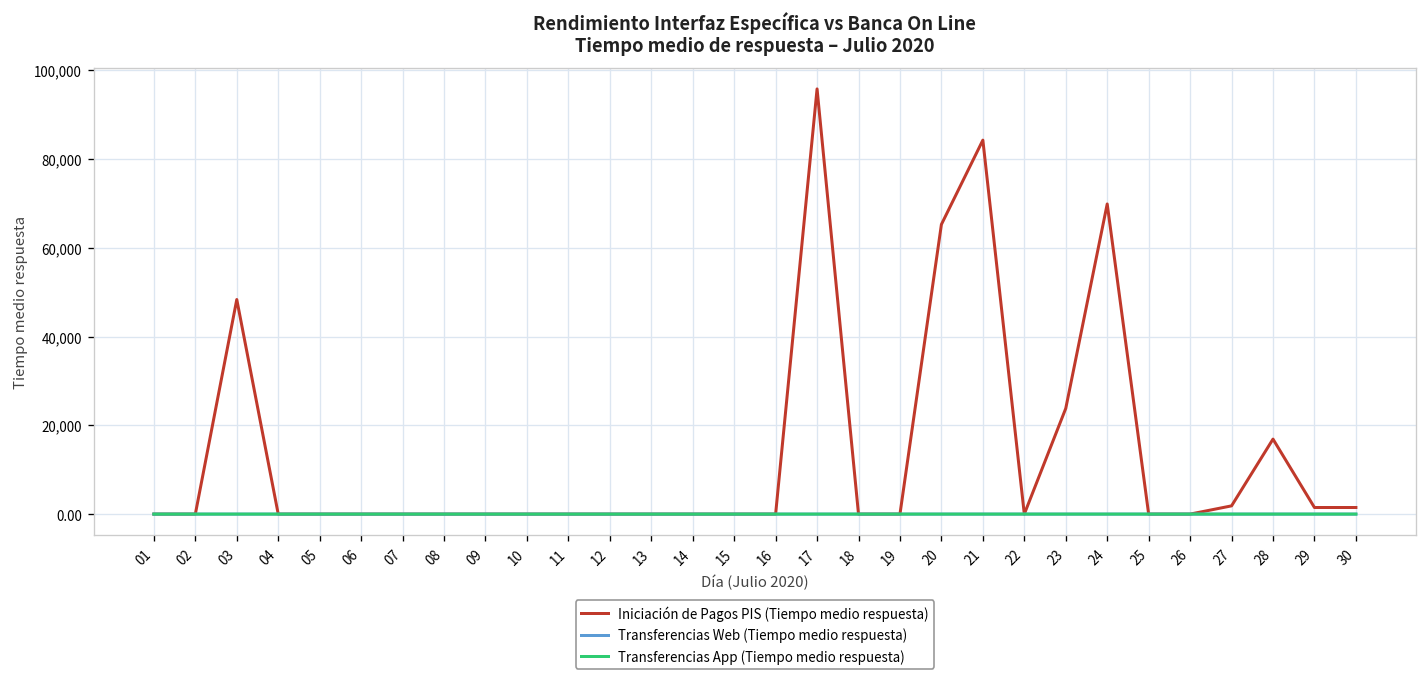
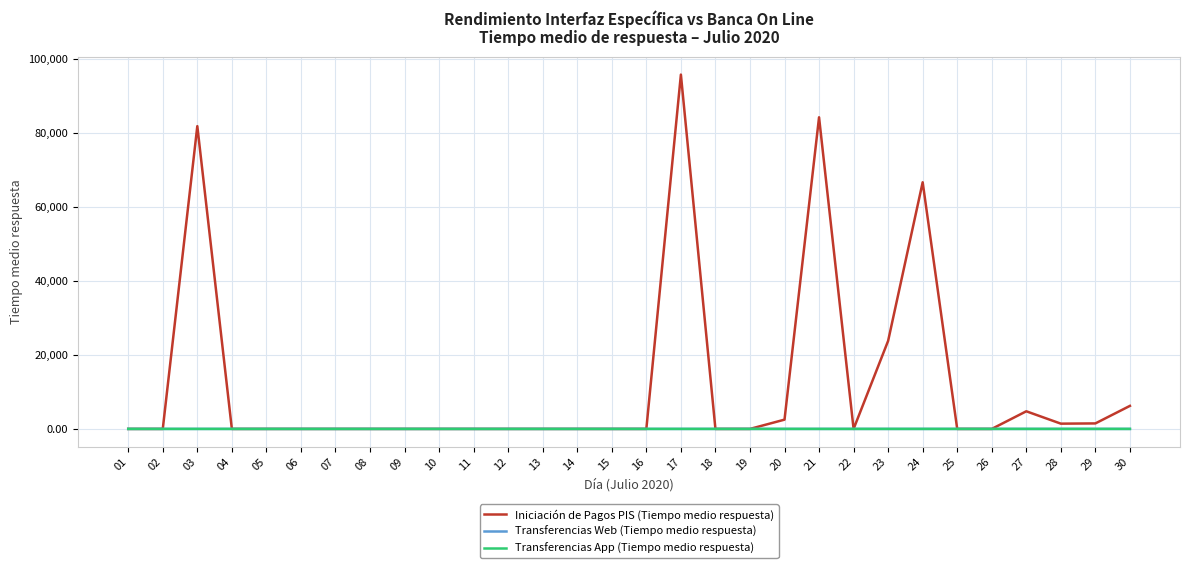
Iniciación de Pagos PIS (Tiempo medio respuesta), 03: 48,000 -> 82,000
Iniciación de Pagos PIS (Tiempo medio respuesta), 20: 65,000 -> 3,000
Iniciación de Pagos PIS (Tiempo medio respuesta), 24: 70,000 -> 67,000
Iniciación de Pagos PIS (Tiempo medio respuesta), 27: 2,000 -> 5,000
Iniciación de Pagos PIS (Tiempo medio respuesta), 28: 17,000 -> 1,000
Iniciación de Pagos PIS (Tiempo medio respuesta), 30: 1,000 -> 6,000
